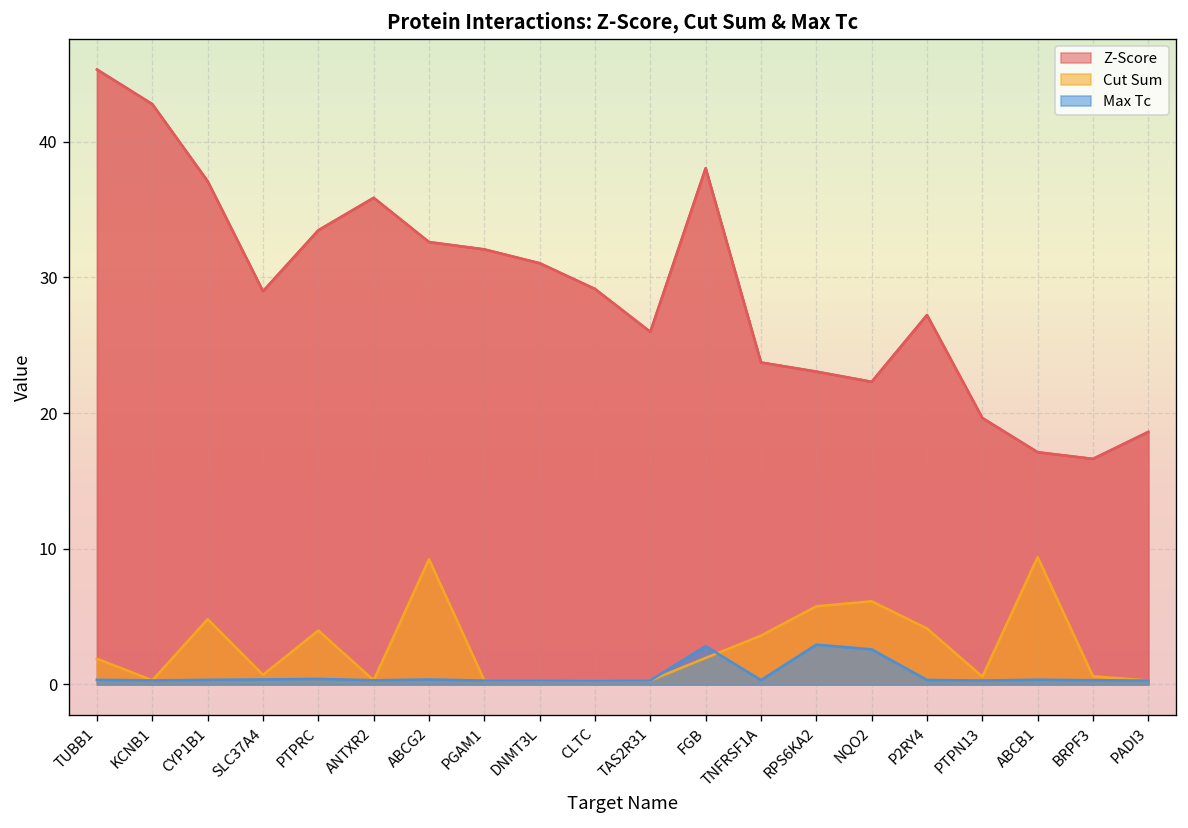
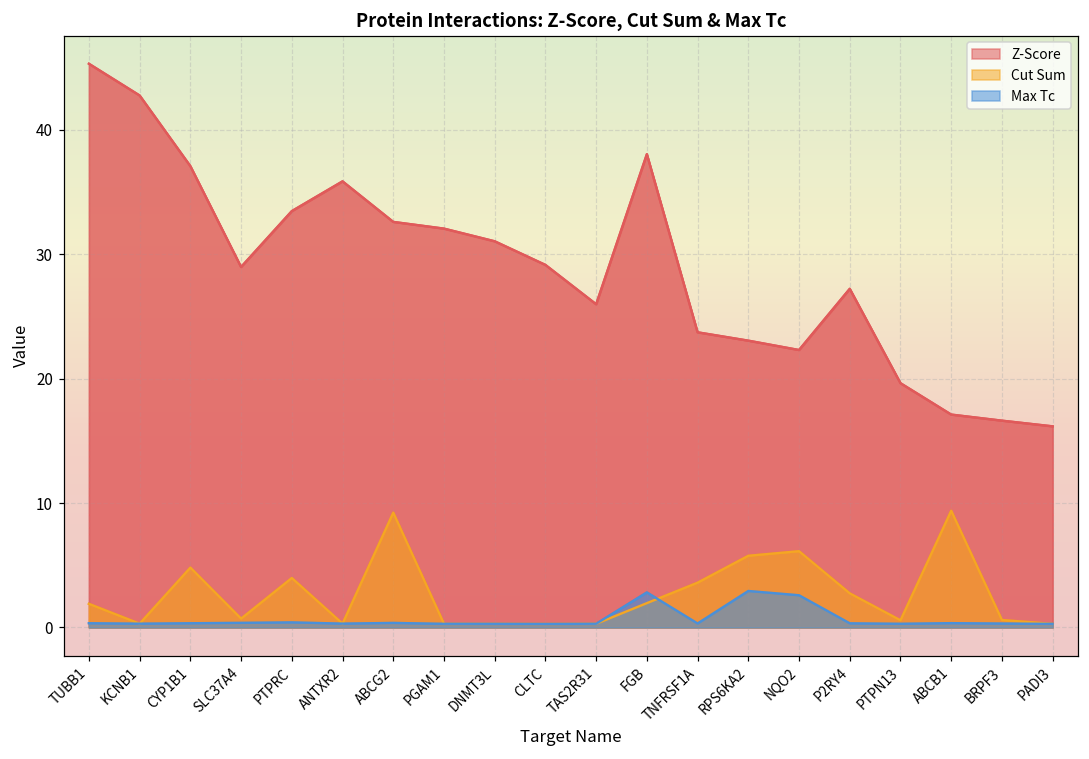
Cut Sum, P2RY4: 4.1 -> 2.7
Z-Score, PADI3: 18.6 -> 16.2
